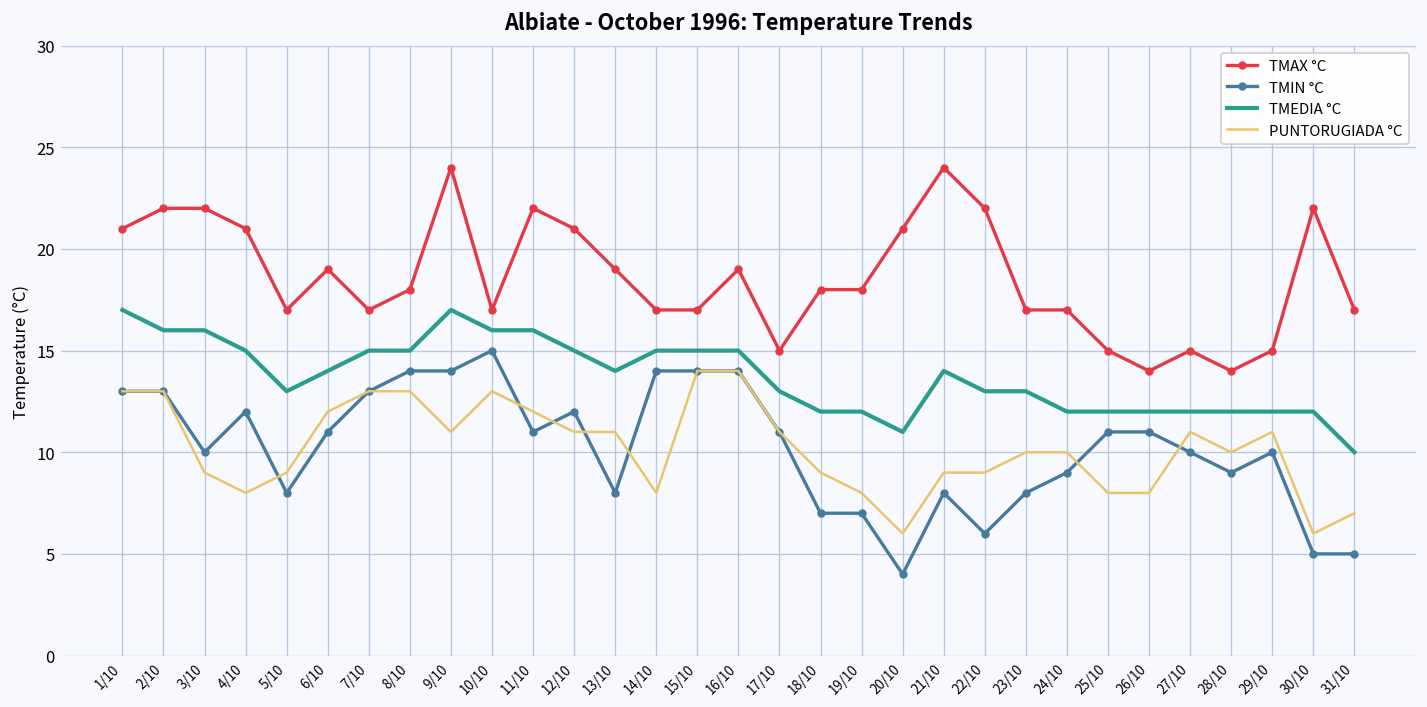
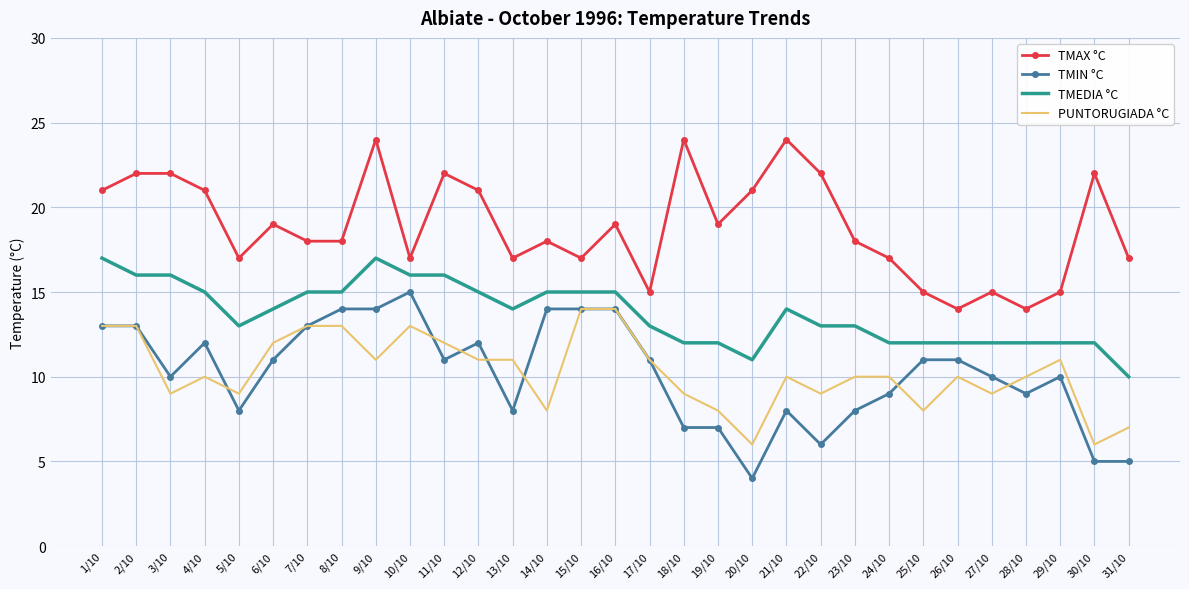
PUNTORUGIADA °C, 4/10: 8 -> 10
TMAX °C, 7/10: 17 -> 18
TMAX °C, 13/10: 19 -> 17
TMAX °C, 14/10: 17 -> 18
TMAX °C, 18/10: 18 -> 24
TMAX °C, 19/10: 18 -> 19
PUNTORUGIADA °C, 21/10: 9 -> 10
TMAX °C, 23/10: 17 -> 18
PUNTORUGIADA °C, 26/10: 8 -> 10
PUNTORUGIADA °C, 27/10: 11 -> 9
